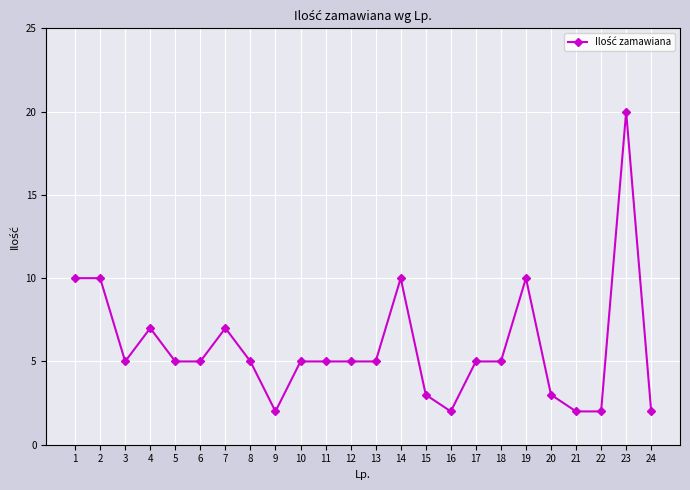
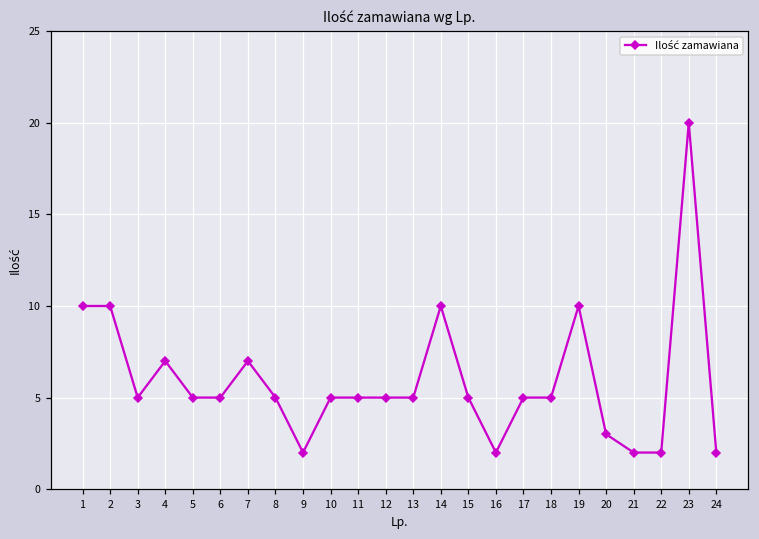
15: 3 -> 5
